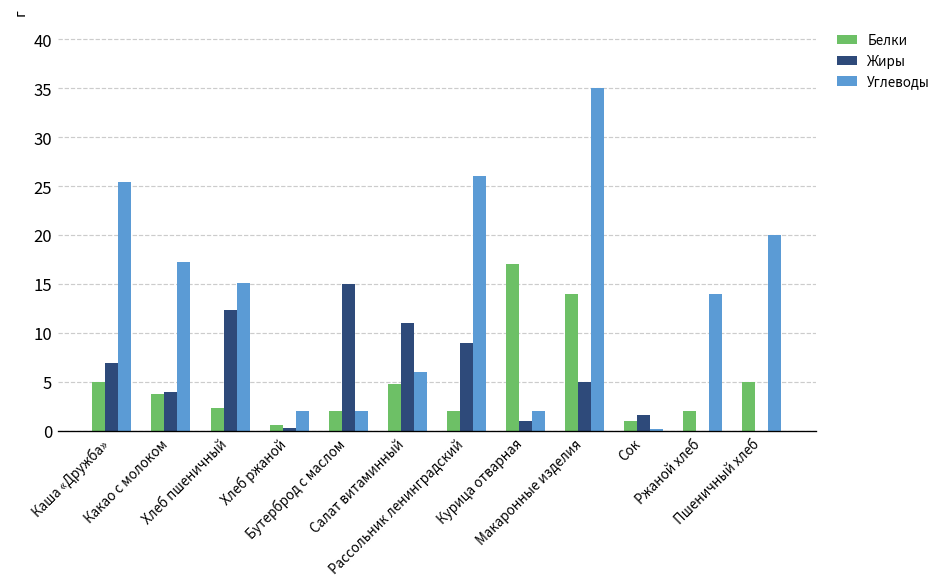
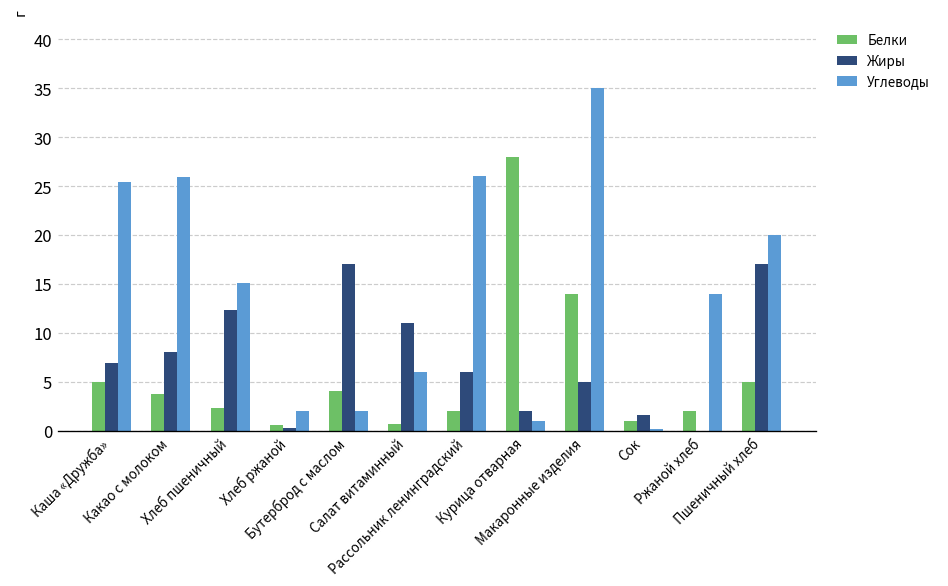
Жиры, Какао с молоком: 4 -> 8
Углеводы, Какао с молоком: 17 -> 26
Белки, Бутерброд с маслом: 2 -> 4
Жиры, Бутерброд с маслом: 15 -> 17
Белки, Салат витаминный: 5 -> 1
Жиры, Рассольник ленинградский: 9 -> 6
Белки, Курица отварная: 17 -> 28
Жиры, Курица отварная: 1 -> 2
Углеводы, Курица отварная: 2 -> 1
Жиры, Пшеничный хлеб: 0 -> 17
